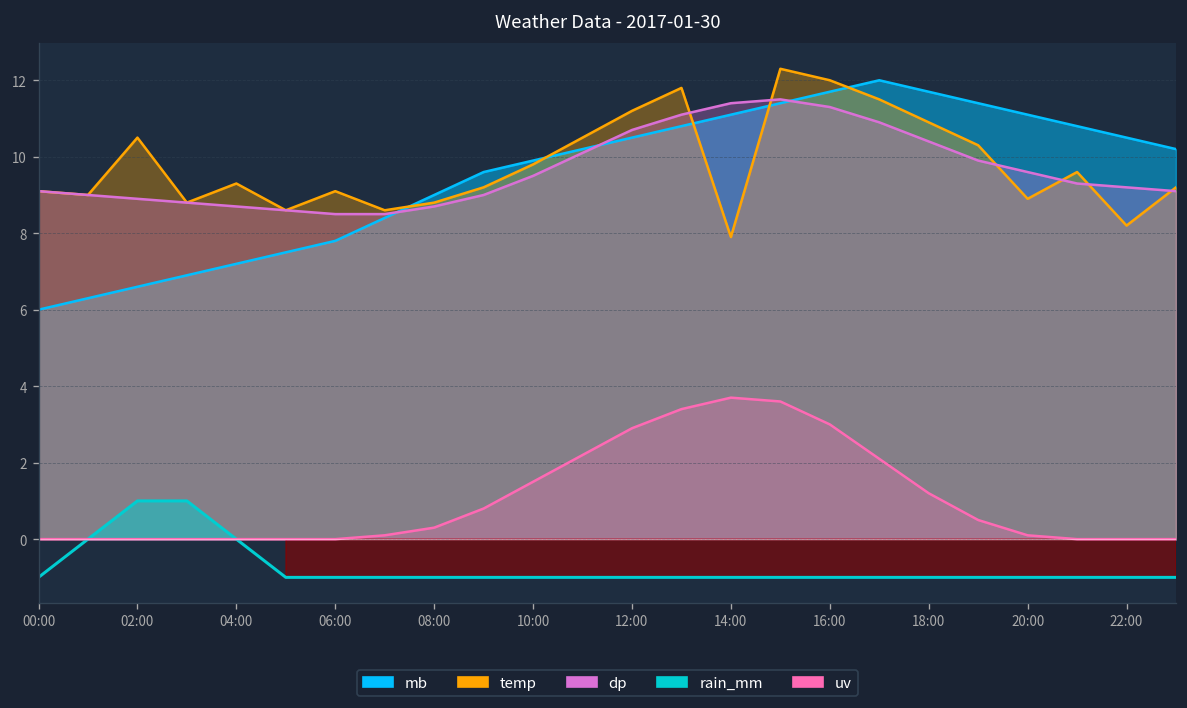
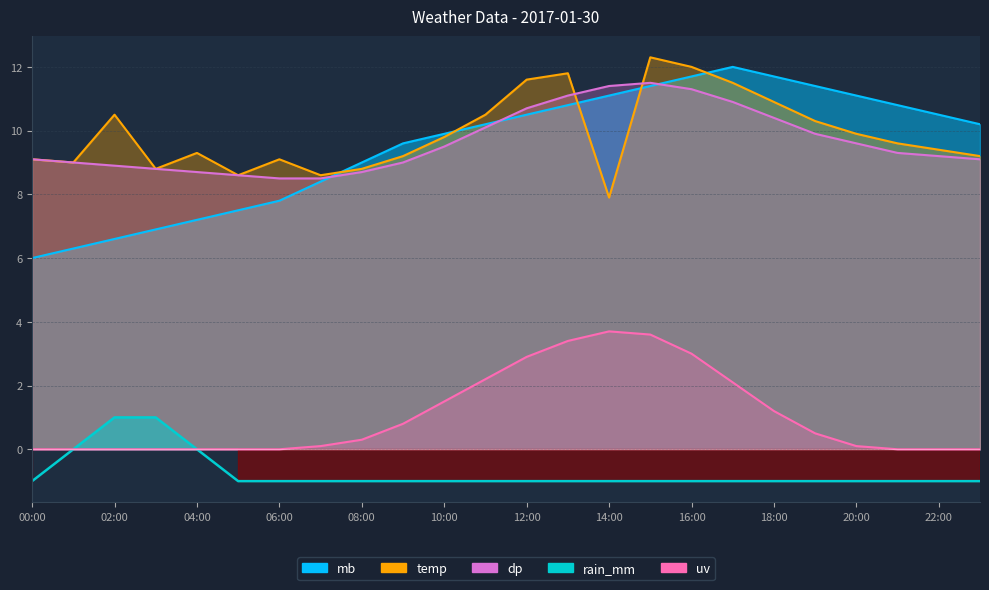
temp, 12:00: 11.2 -> 11.6
temp, 20:00: 8.9 -> 9.9
temp, 22:00: 8.2 -> 9.4
